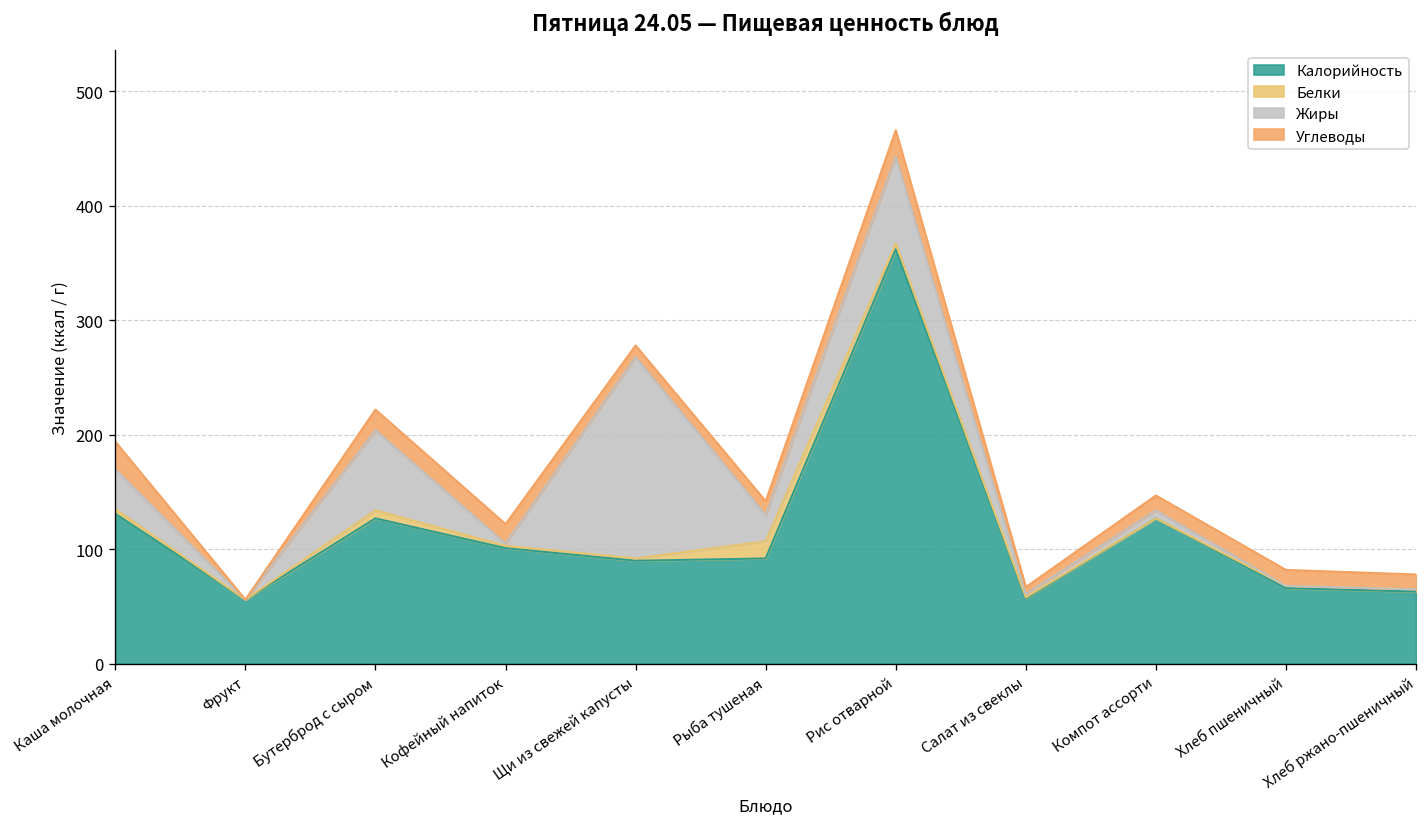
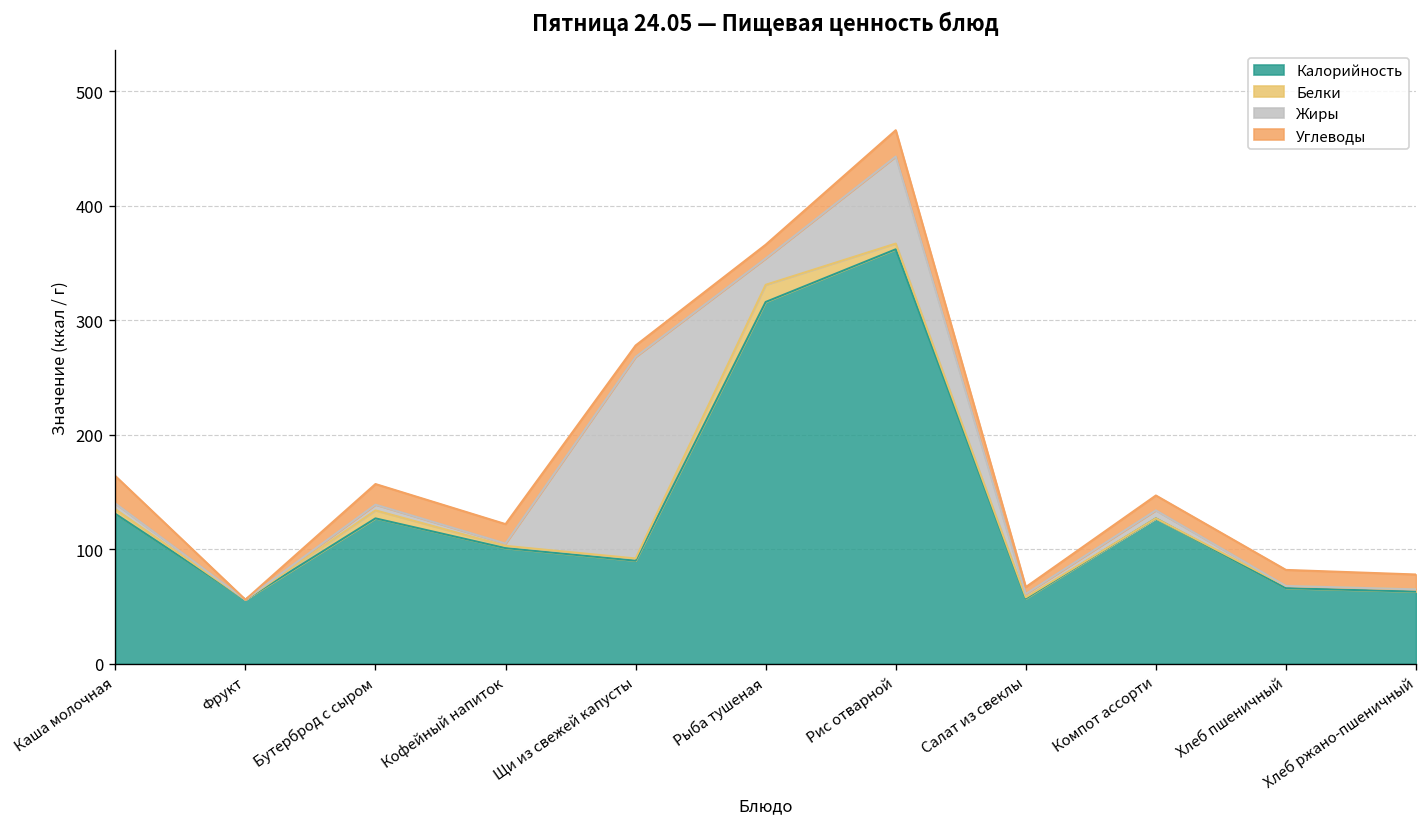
Жиры, Каша молочная: 40 -> 10
Жиры, Бутерброд с сыром: 70 -> 10
Калорийность, Рыба тушеная: 90 -> 320
